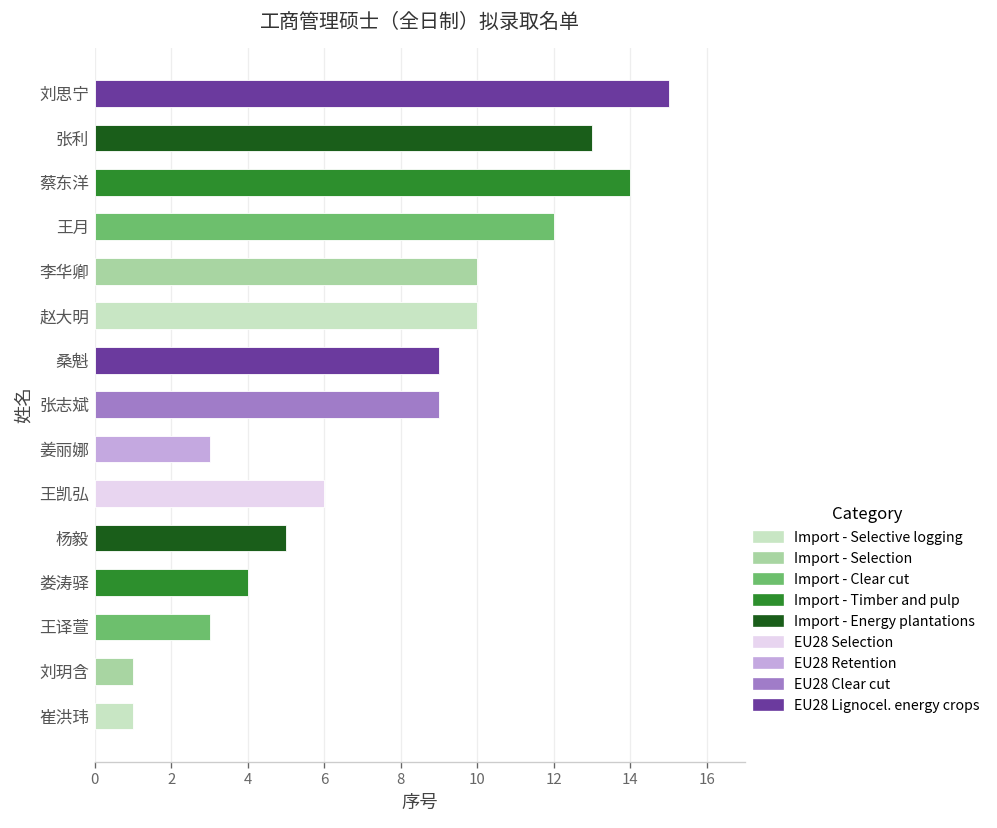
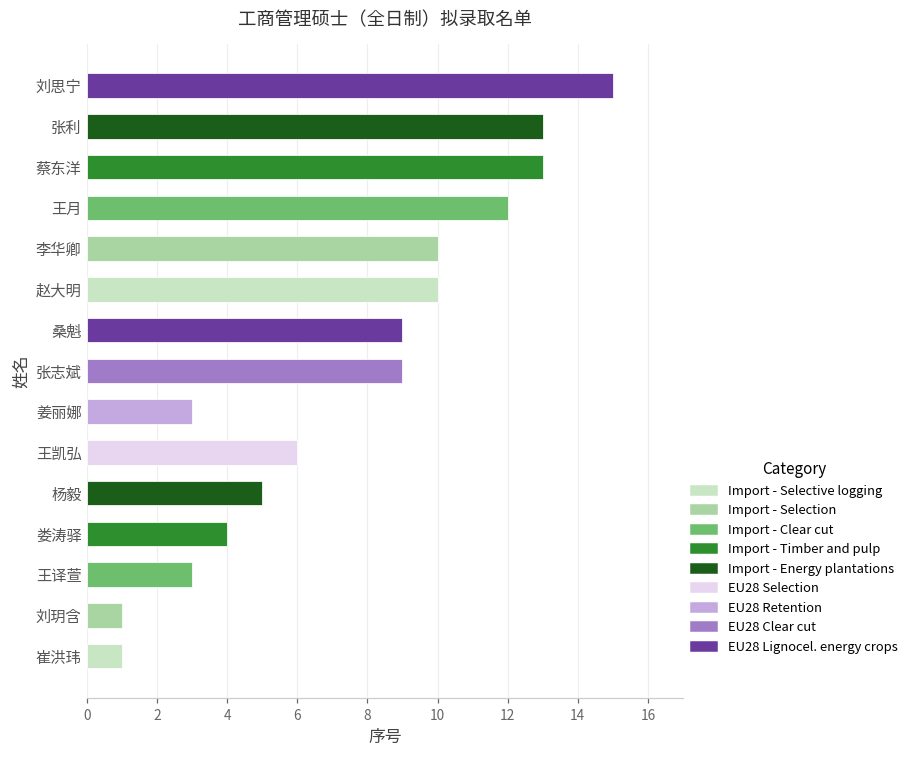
蔡东洋: 14 -> 13
